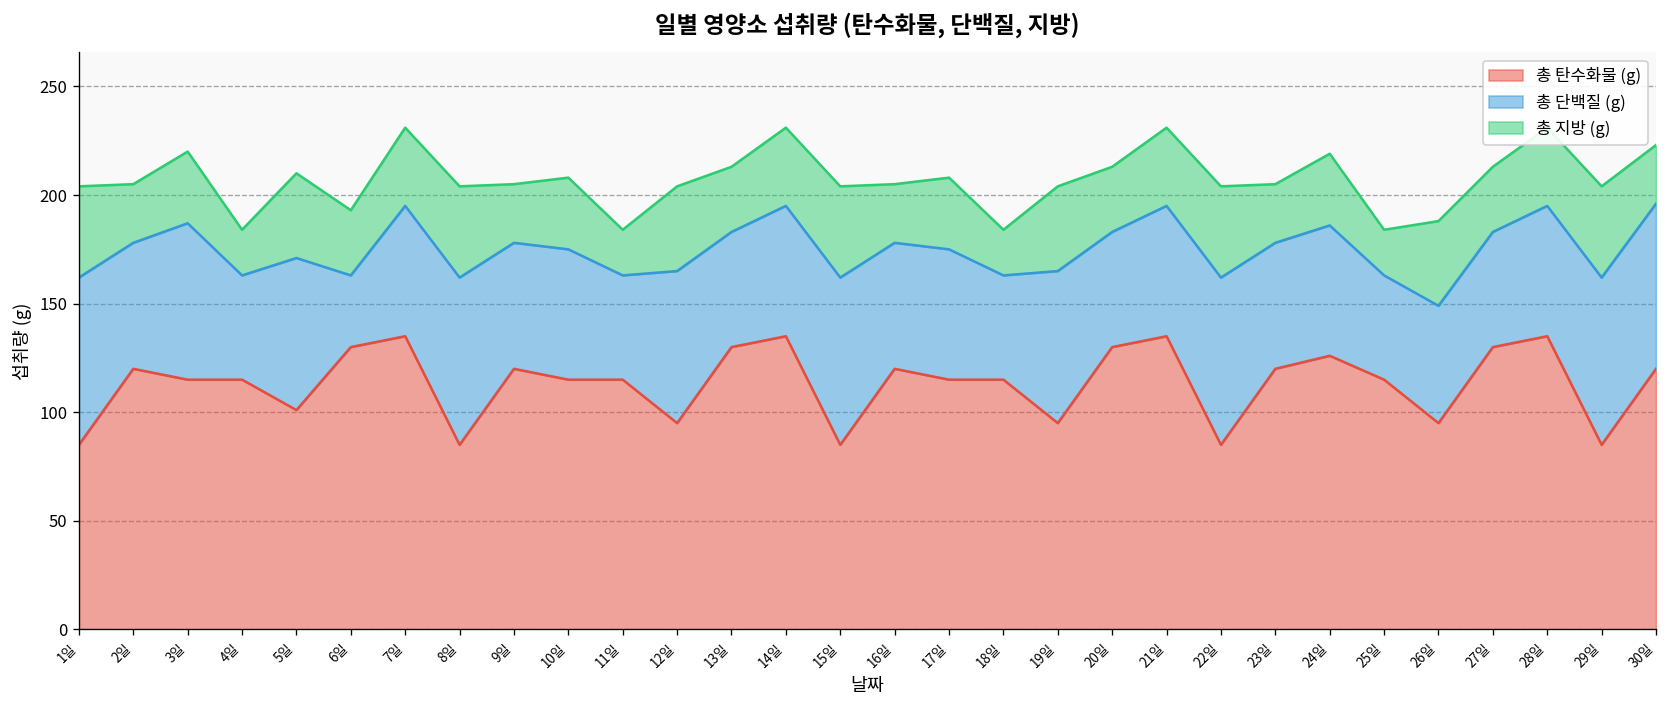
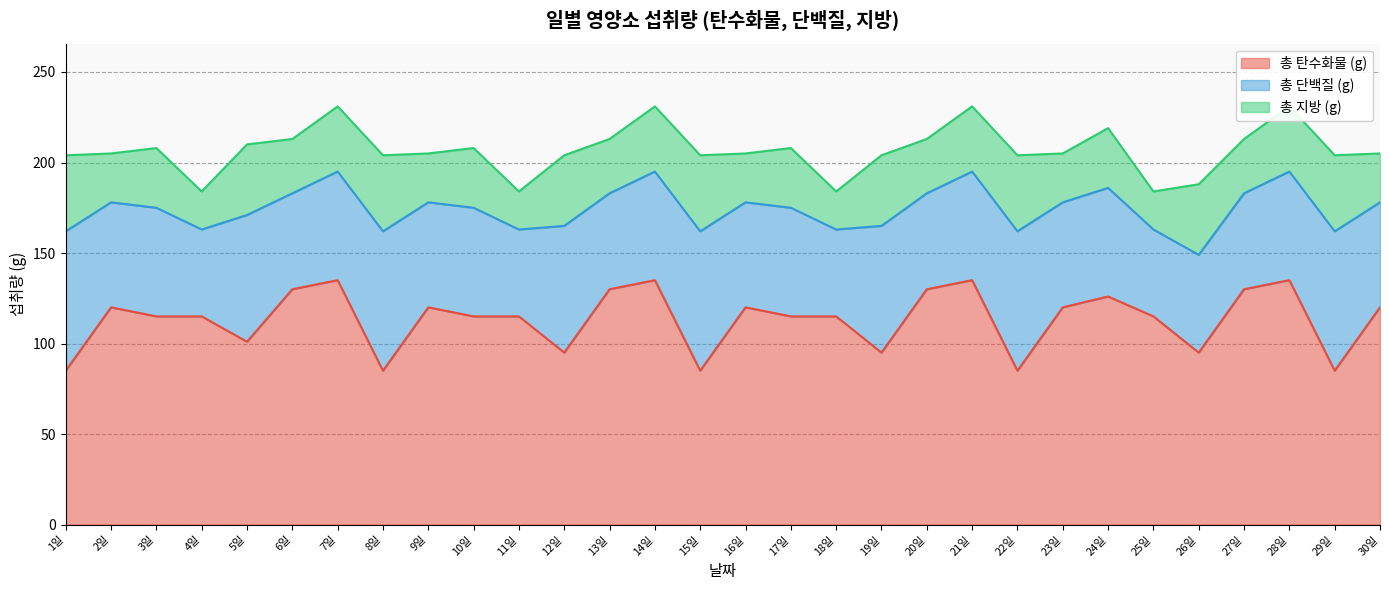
총 단백질 (g), 3일: 72 -> 60
총 단백질 (g), 6일: 33 -> 53
총 단백질 (g), 30일: 76 -> 58
